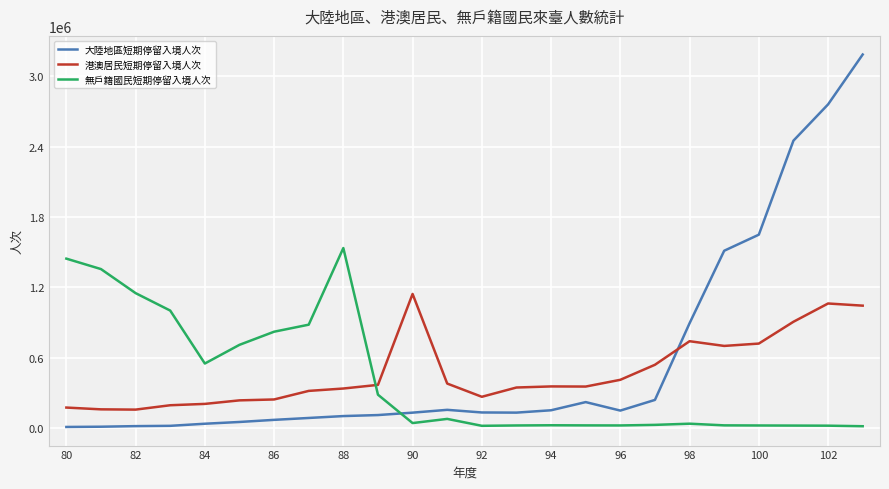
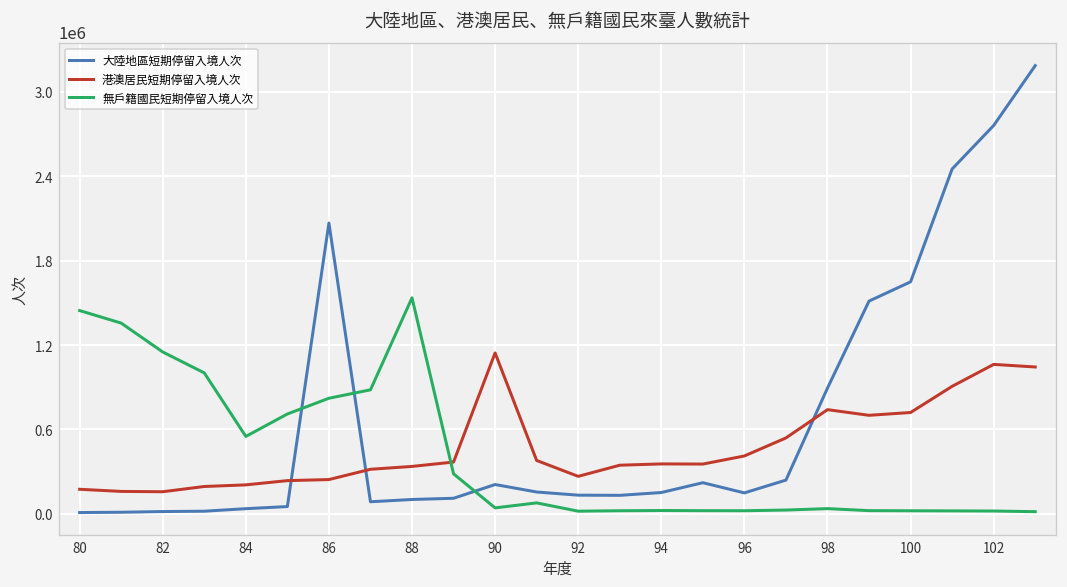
大陸地區短期停留入境人次, 86: 70000 -> 2070000
大陸地區短期停留入境人次, 90: 130000 -> 210000
